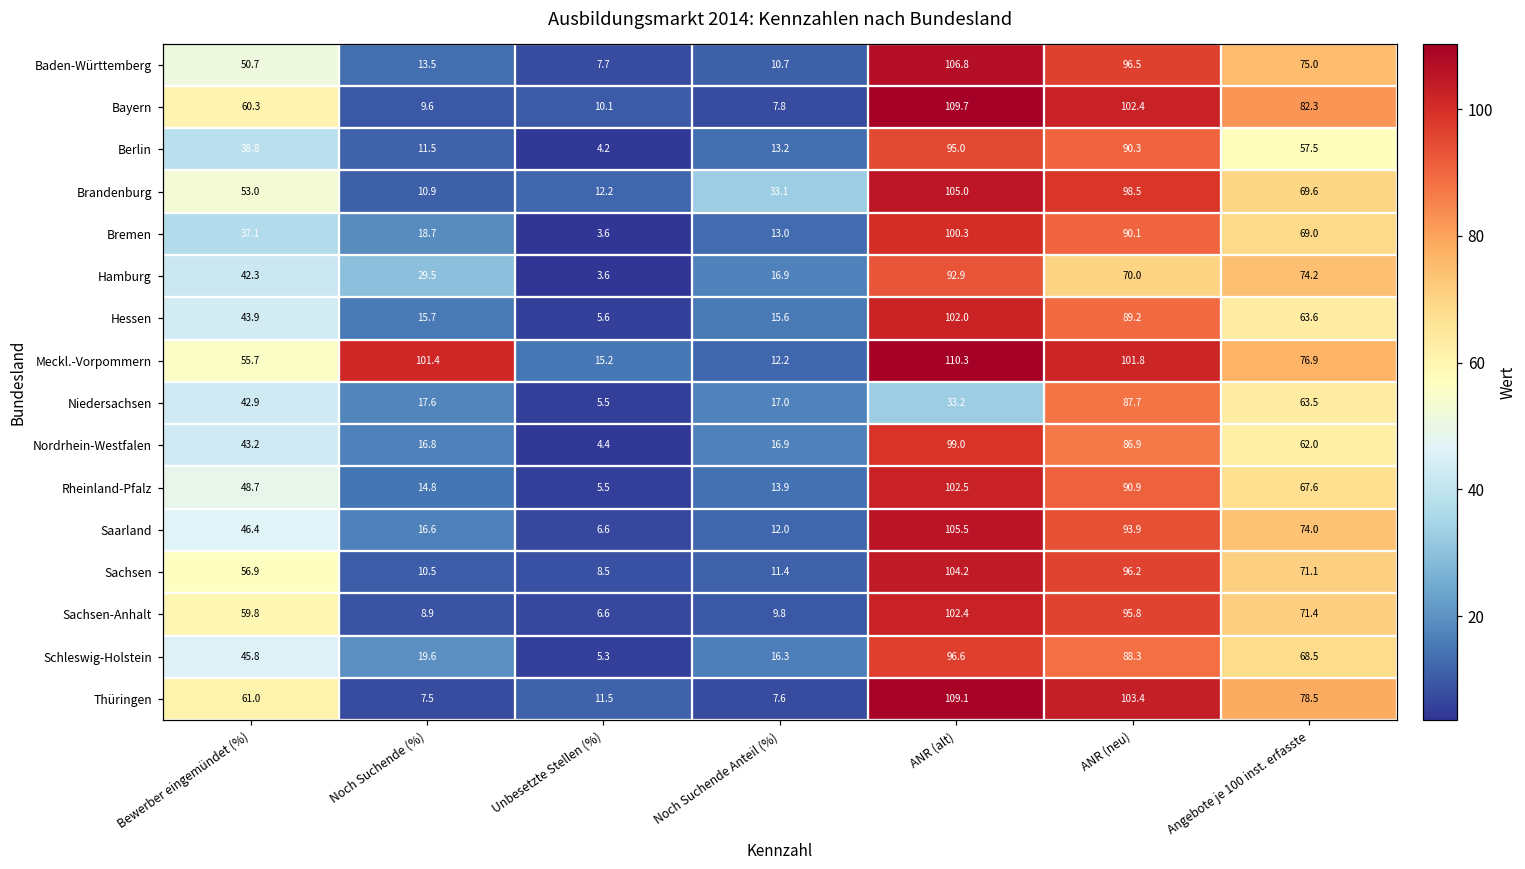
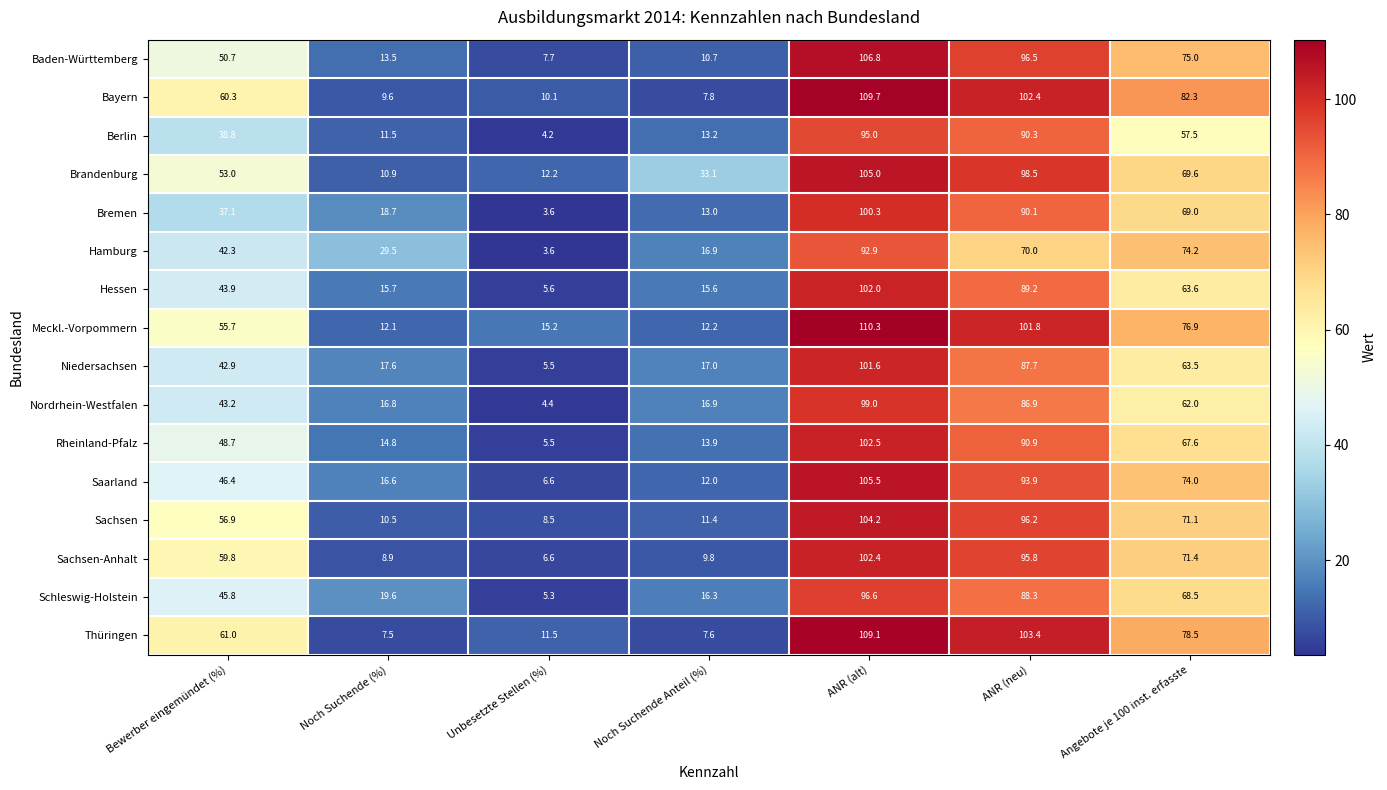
Meckl.-Vorpommern, Noch Suchende (%): 101.4 -> 12.1
Niedersachsen, ANR (alt): 33.2 -> 101.6
